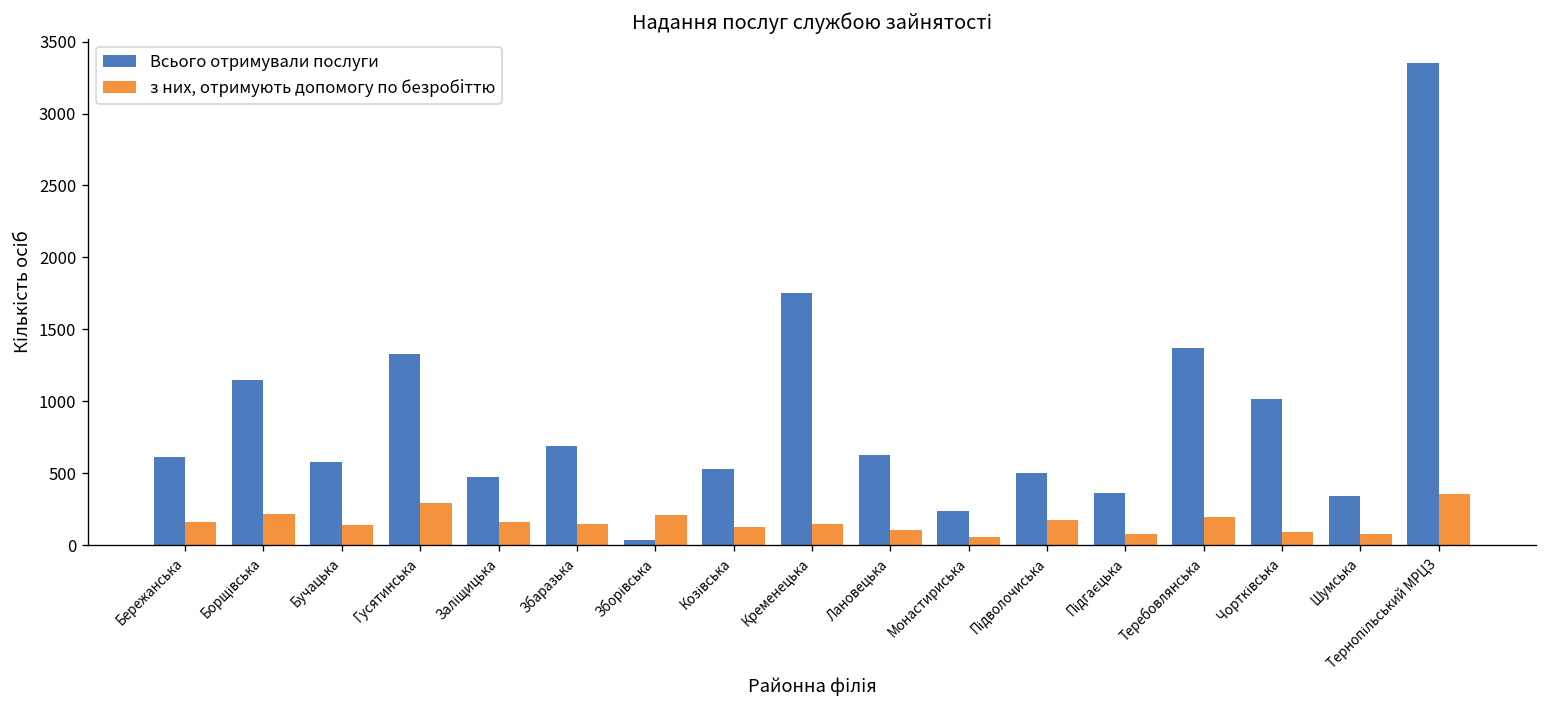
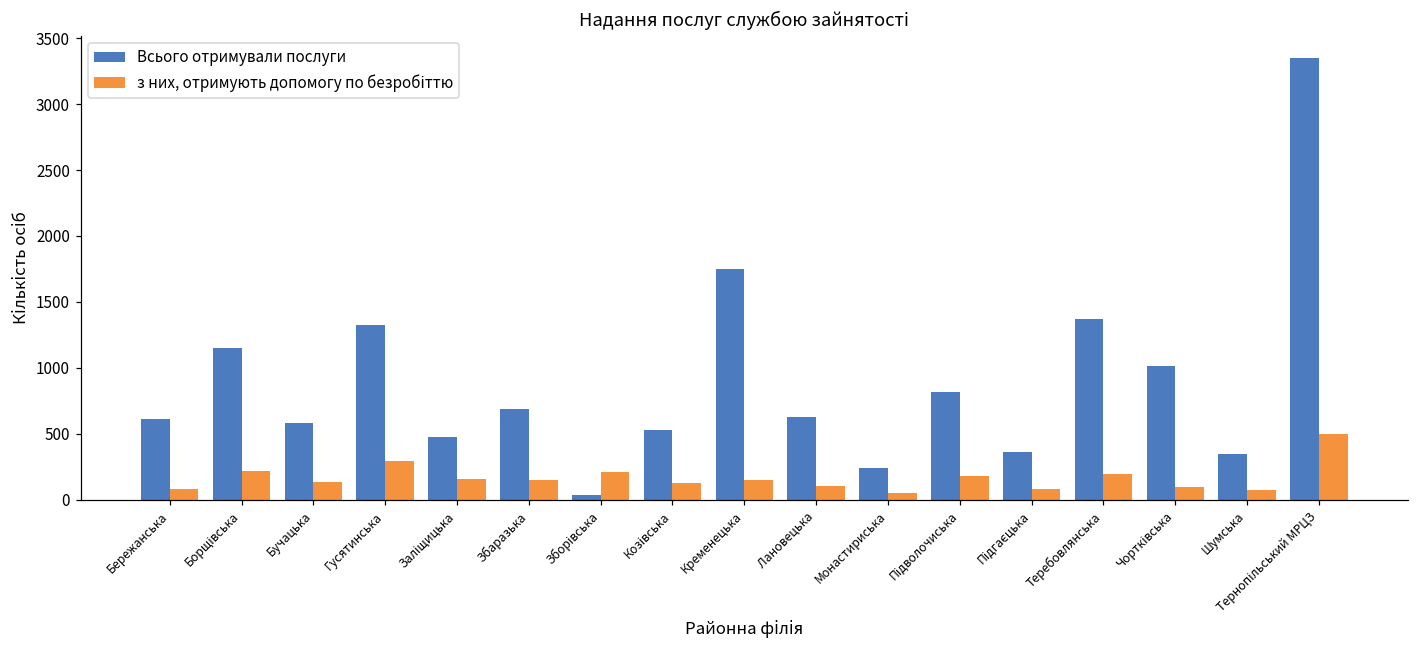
з них, отримують допомогу по безробіттю, Бережанська: 160 -> 80
Всього отримували послуги, Підволочиська: 500 -> 810
з них, отримують допомогу по безробіттю, Тернопільський МРЦЗ: 350 -> 500
